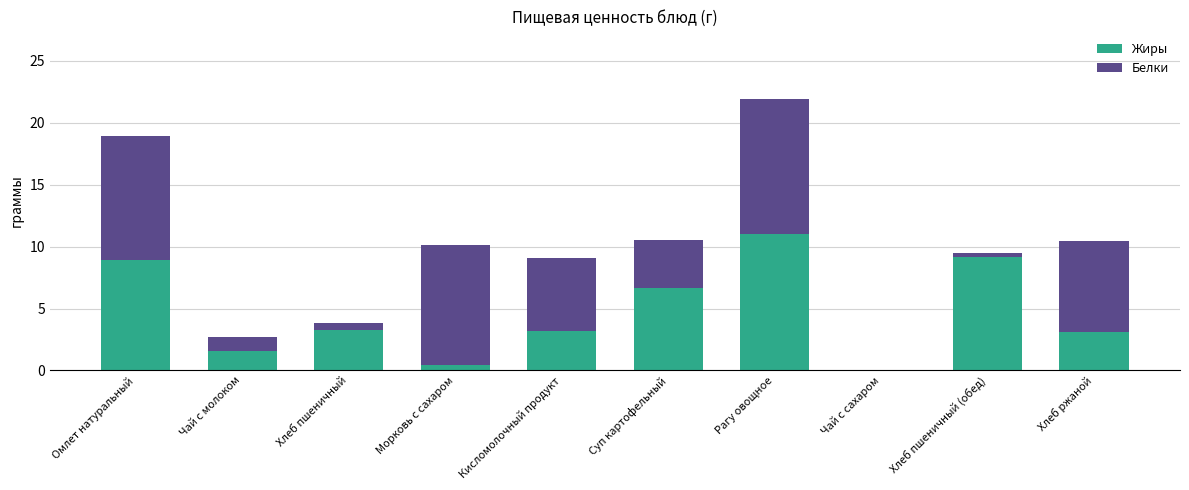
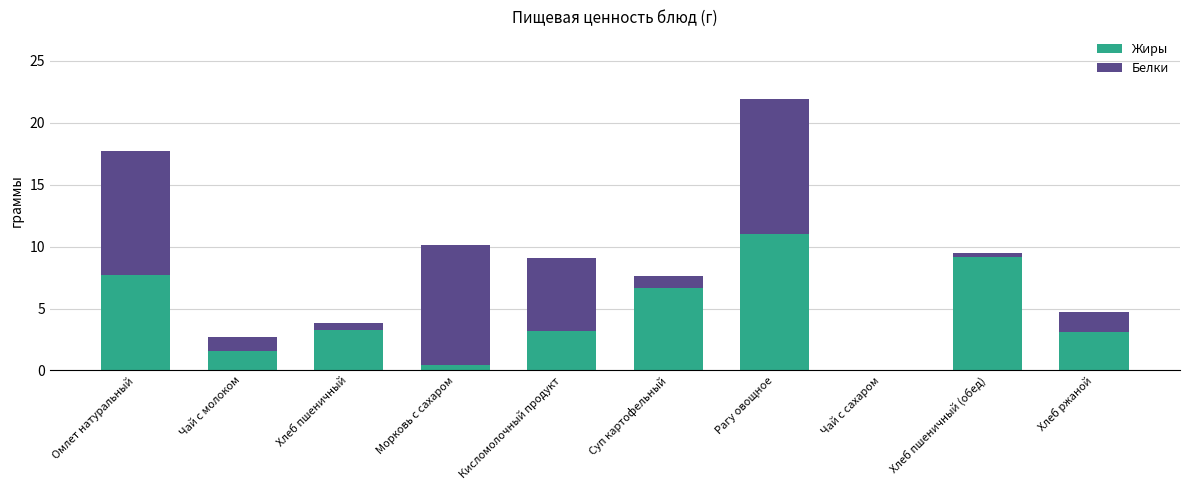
Жиры, Омлет натуральный: 8.9 -> 7.7
Белки, Суп картофельный: 3.9 -> 1.0
Белки, Хлеб ржаной: 7.3 -> 1.6
